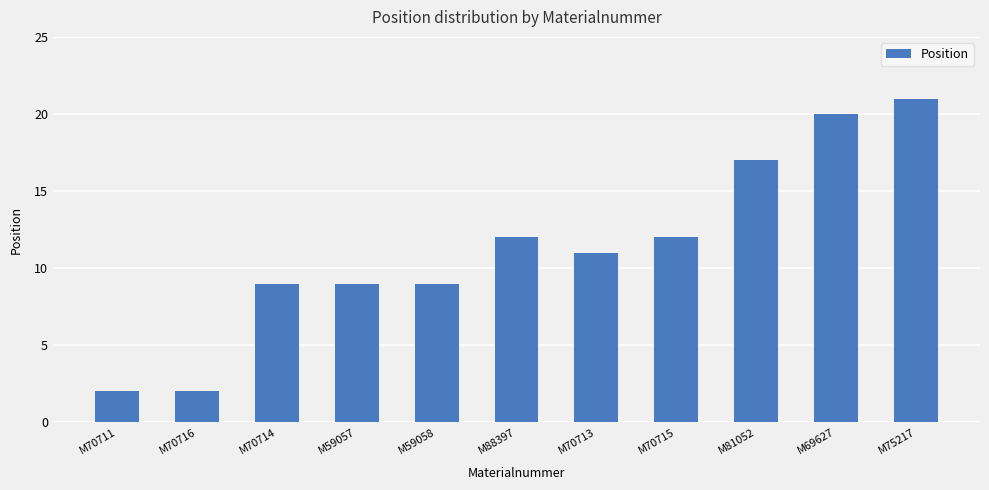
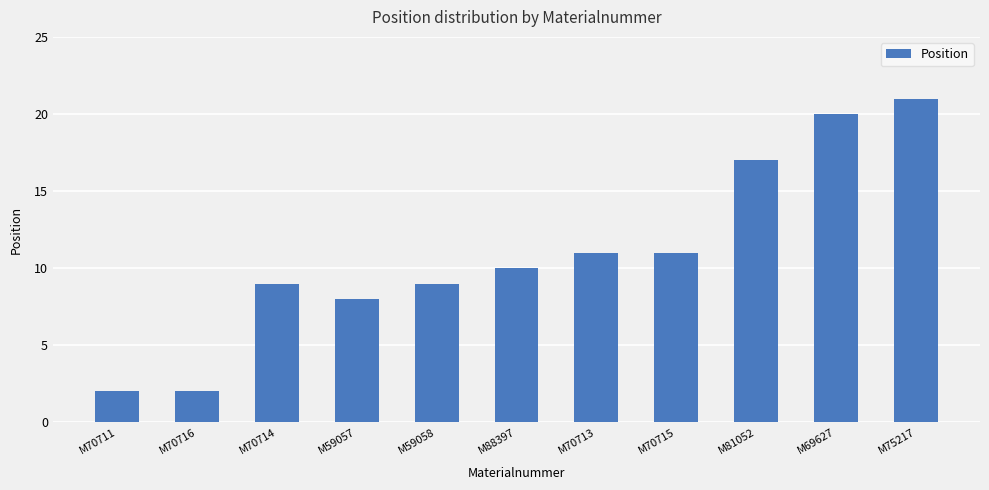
M59057: 9 -> 8
M88397: 12 -> 10
M70715: 12 -> 11
